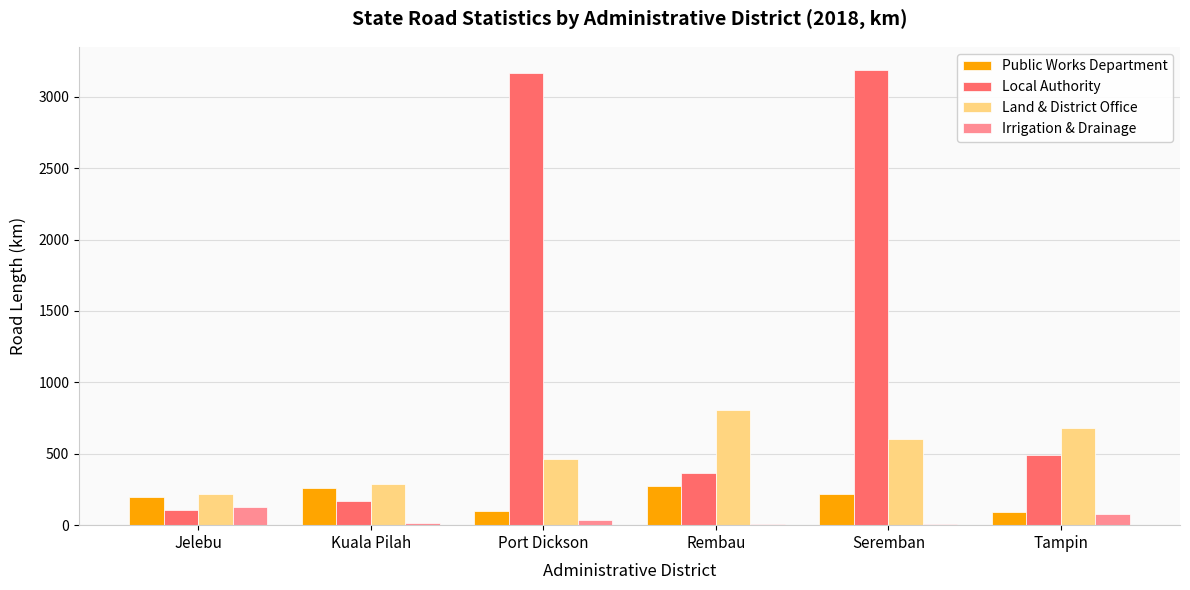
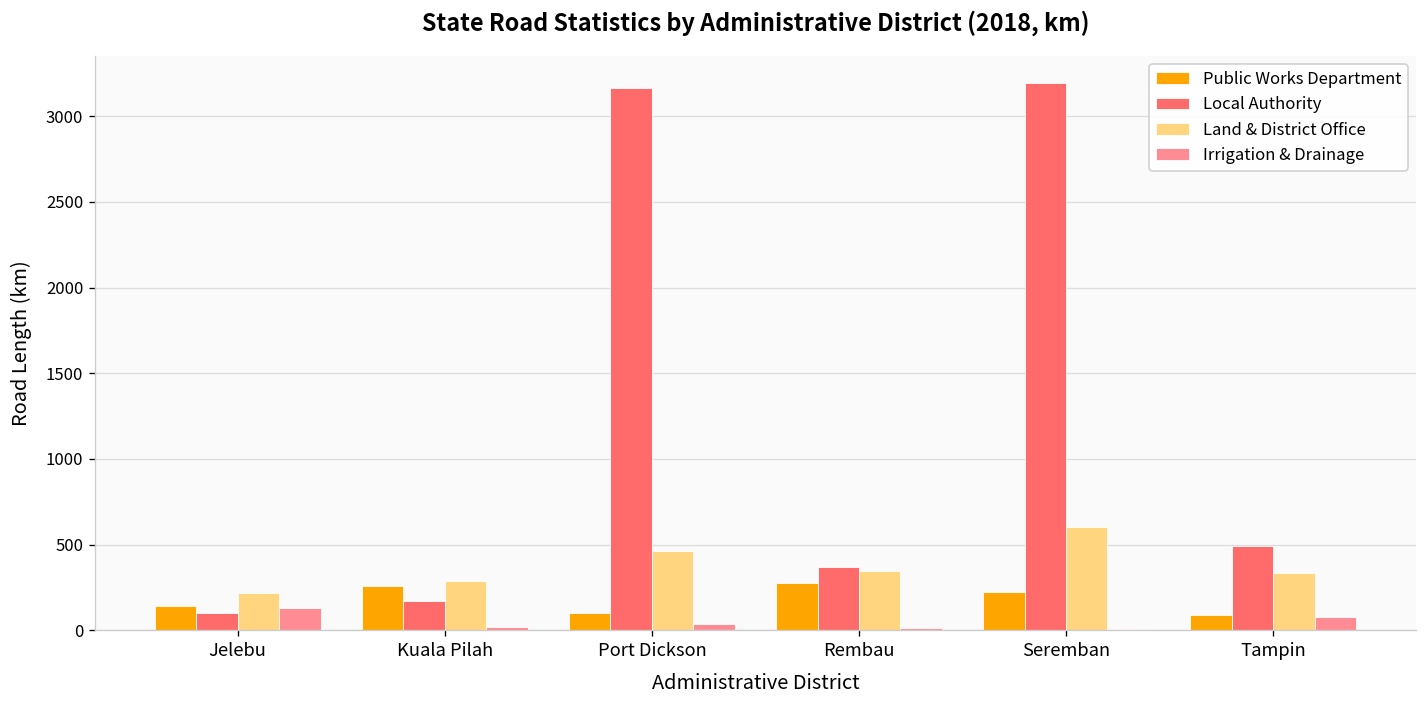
Public Works Department, Jelebu: 200 -> 140
Land & District Office, Rembau: 810 -> 340
Land & District Office, Tampin: 680 -> 340
